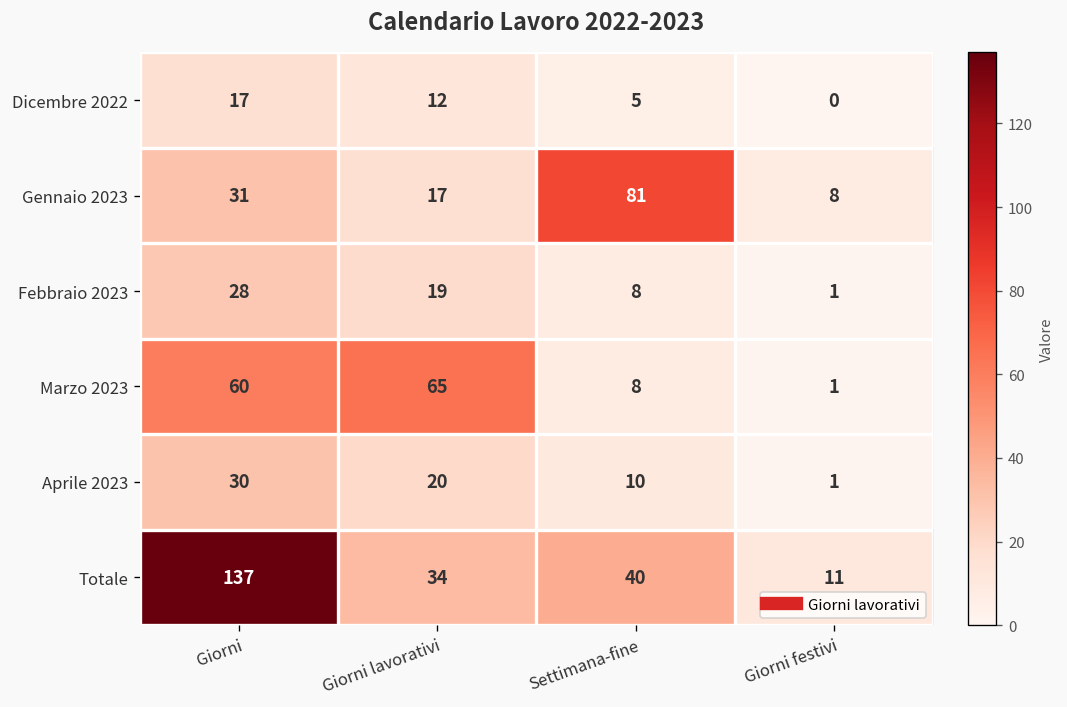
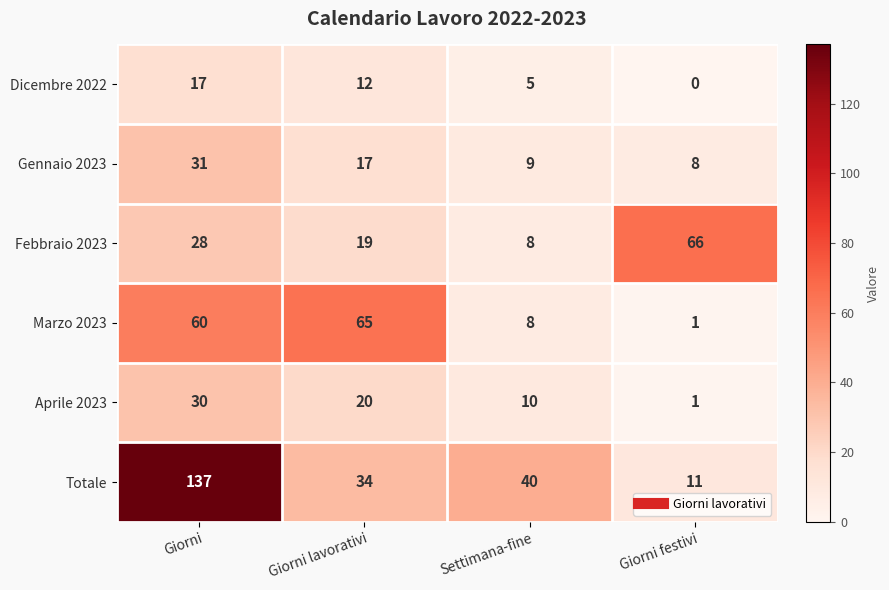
Gennaio 2023, Settimana-fine: 81 -> 9
Febbraio 2023, Giorni festivi: 1 -> 66
